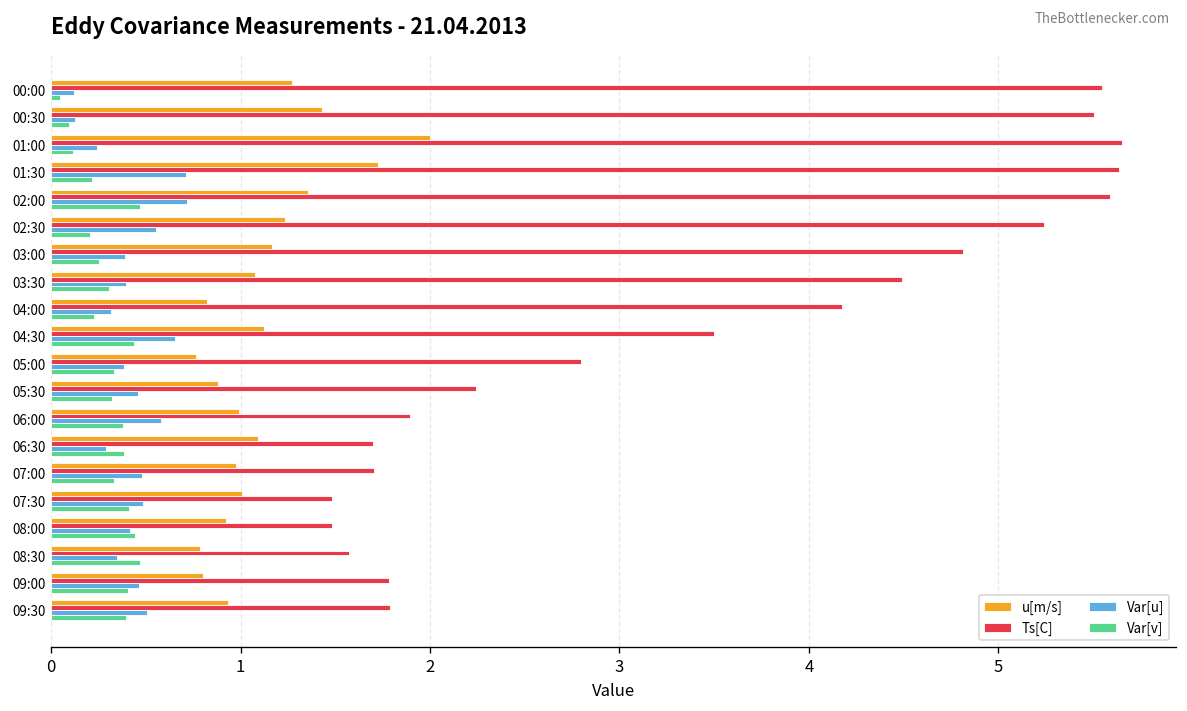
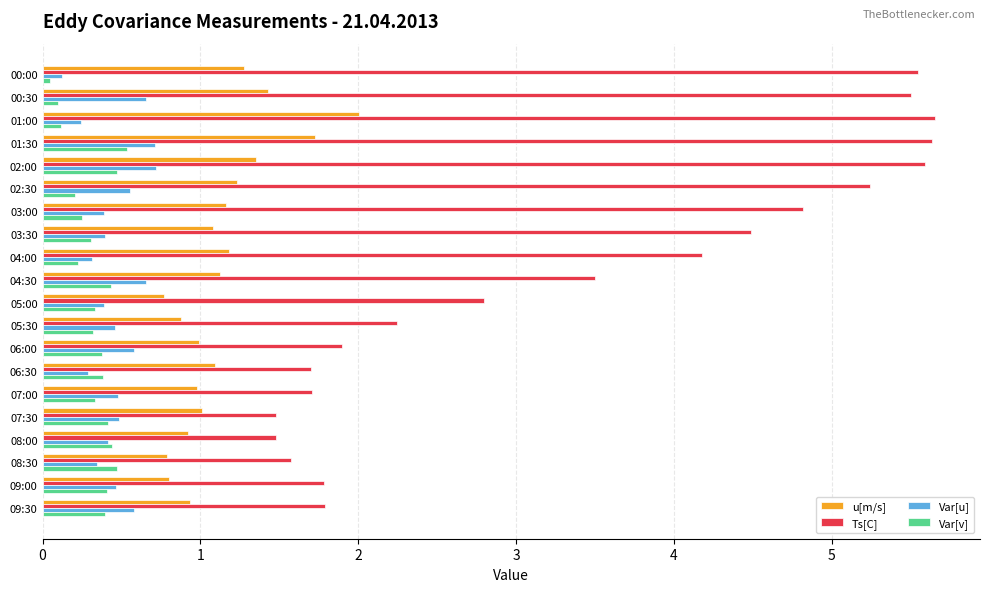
Var[u], 00:30: 0.13 -> 0.65
Var[v], 01:30: 0.21 -> 0.53
u[m/s], 04:00: 0.83 -> 1.18
Var[u], 09:30: 0.51 -> 0.58
